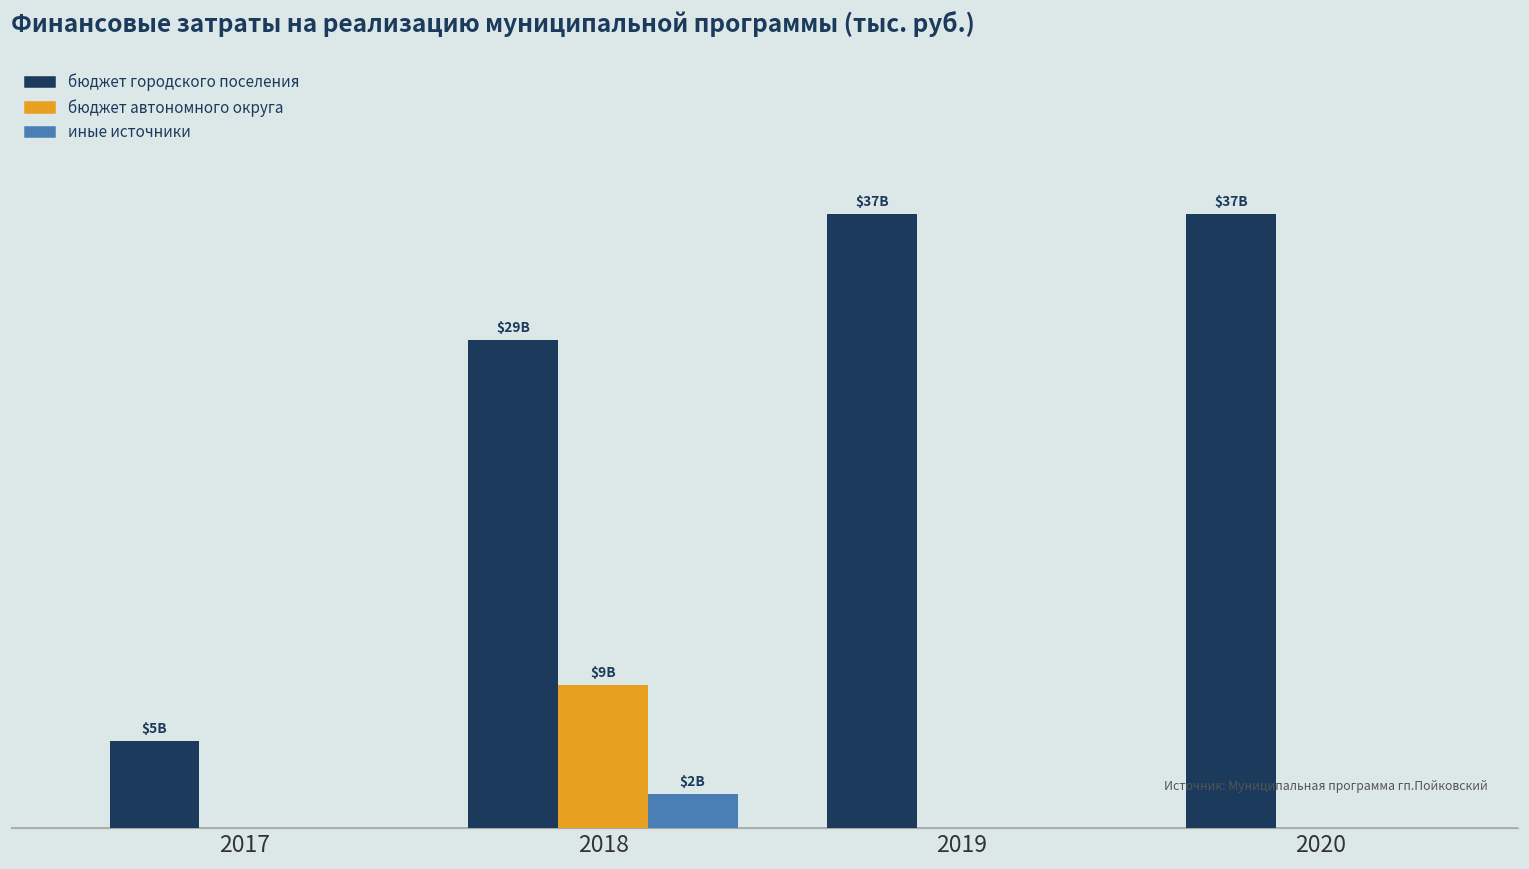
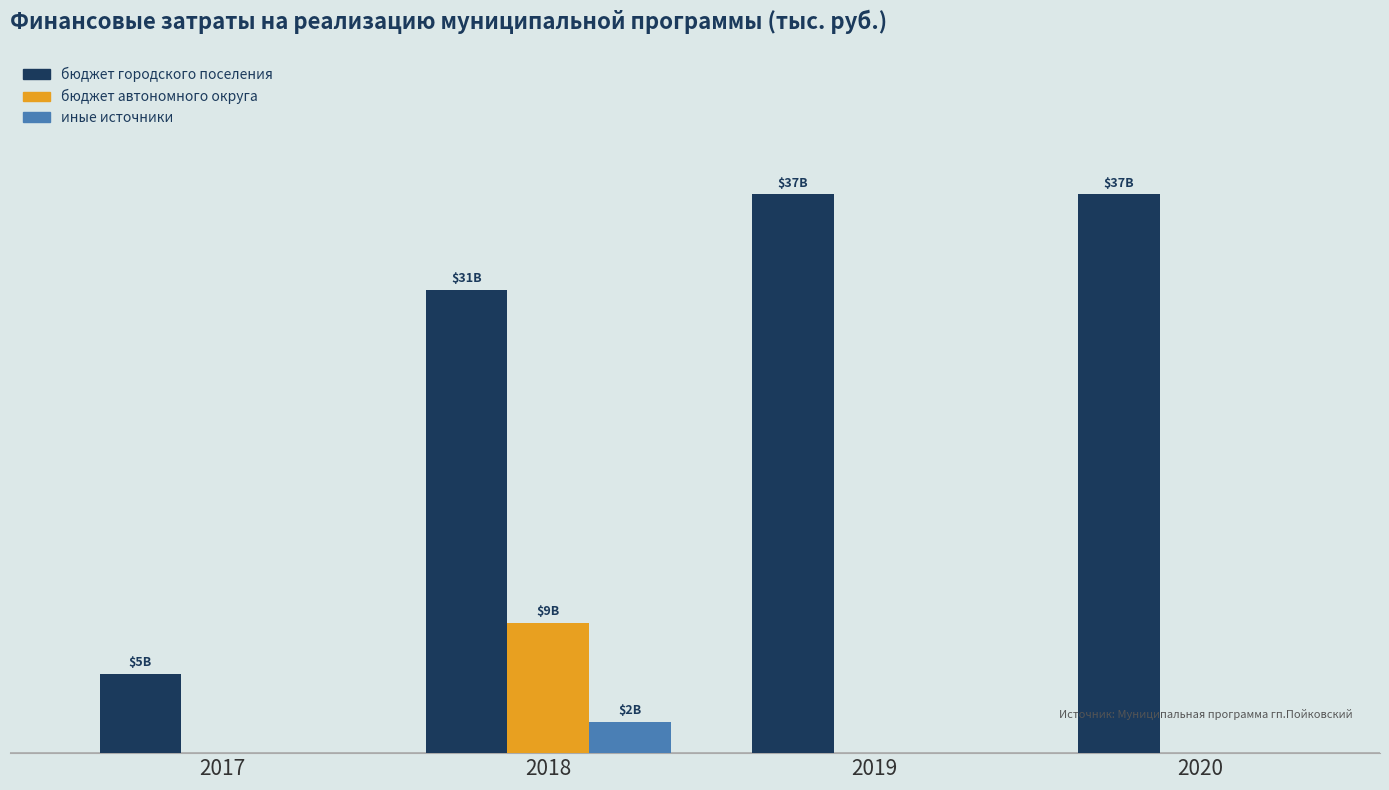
бюджет городского поселения, 2018: $29B -> $31B
